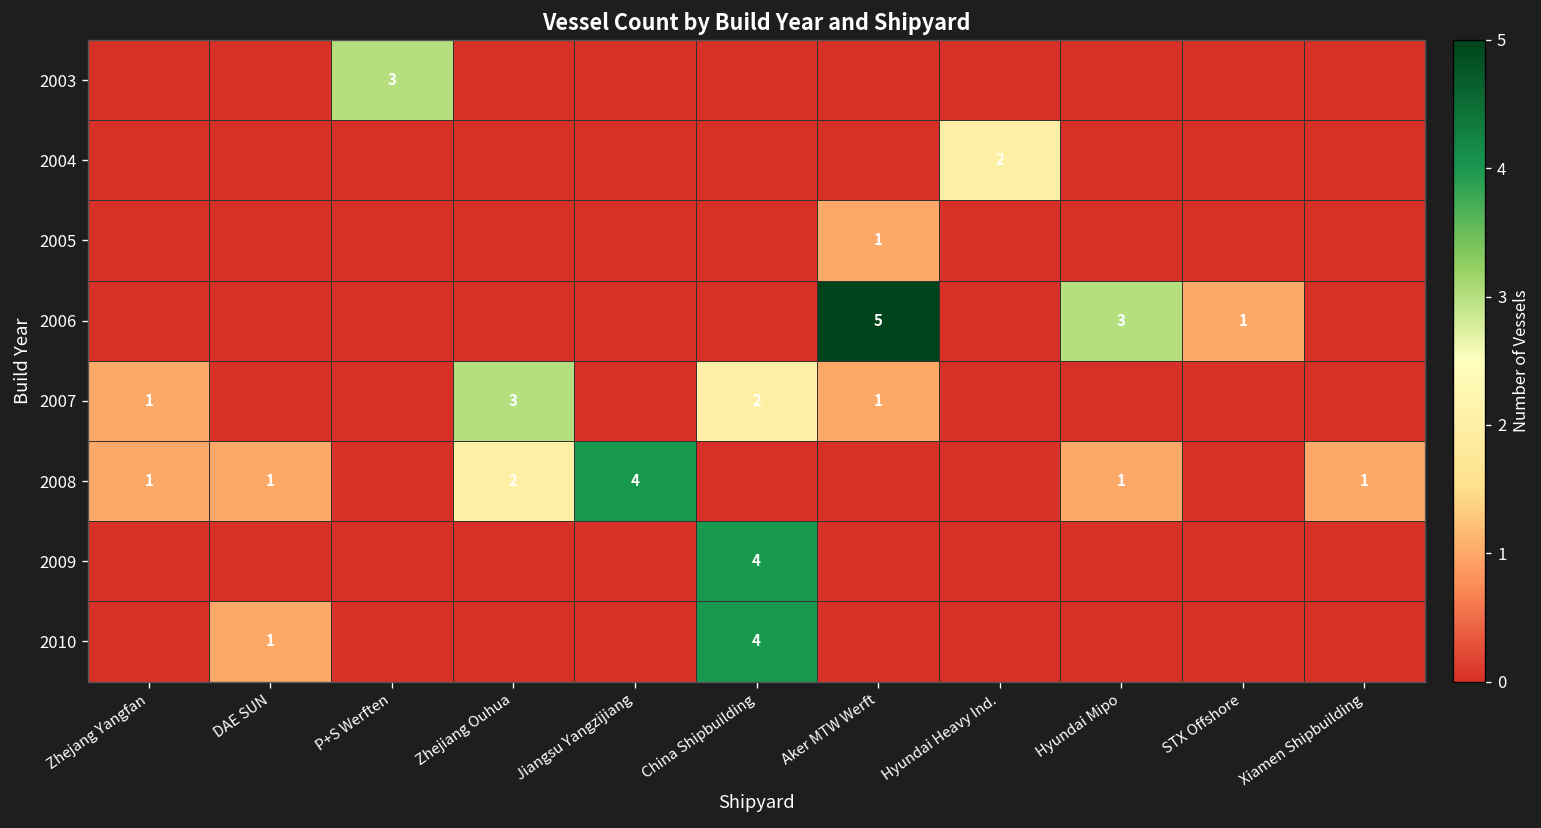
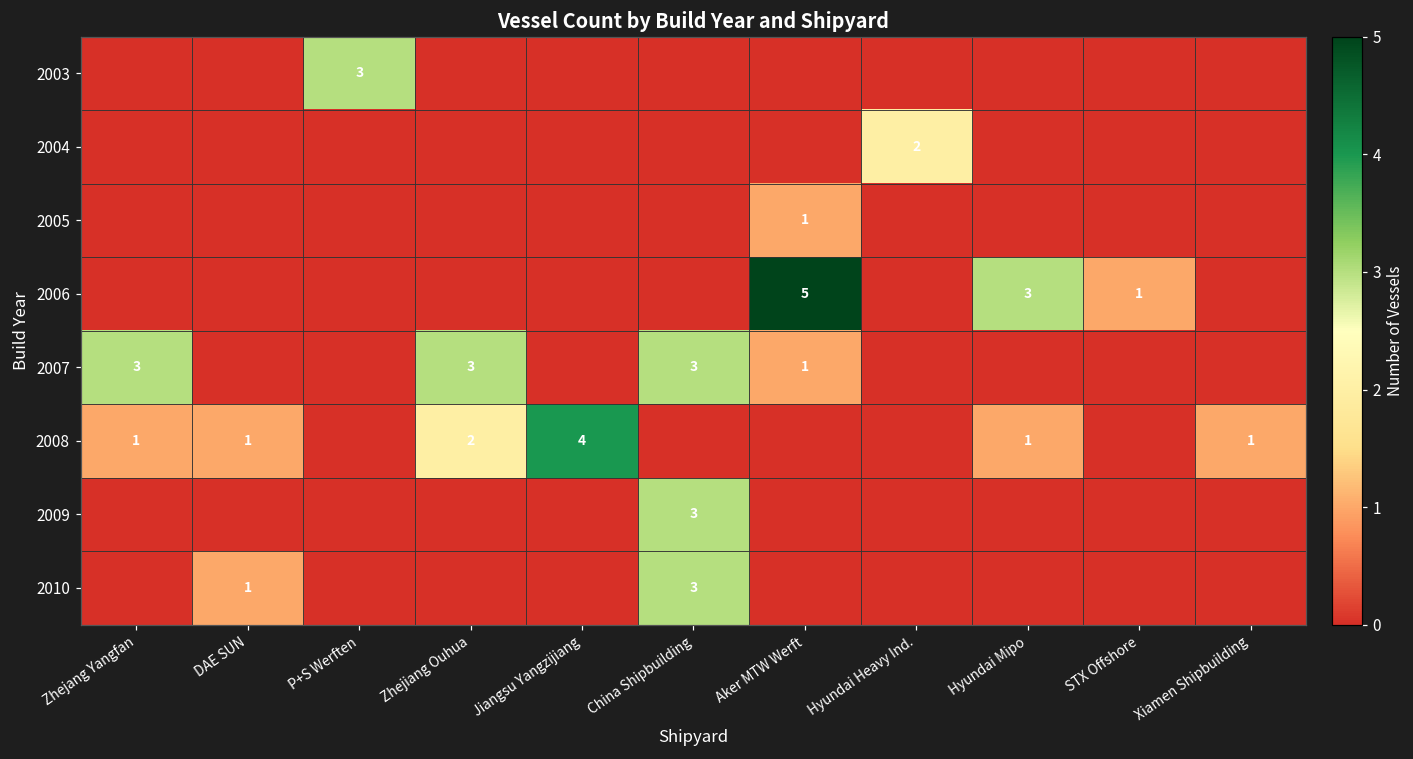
2007, Zhejang Yangfan: 1 -> 3
2007, China Shipbuilding: 2 -> 3
2009, China Shipbuilding: 4 -> 3
2010, China Shipbuilding: 4 -> 3
